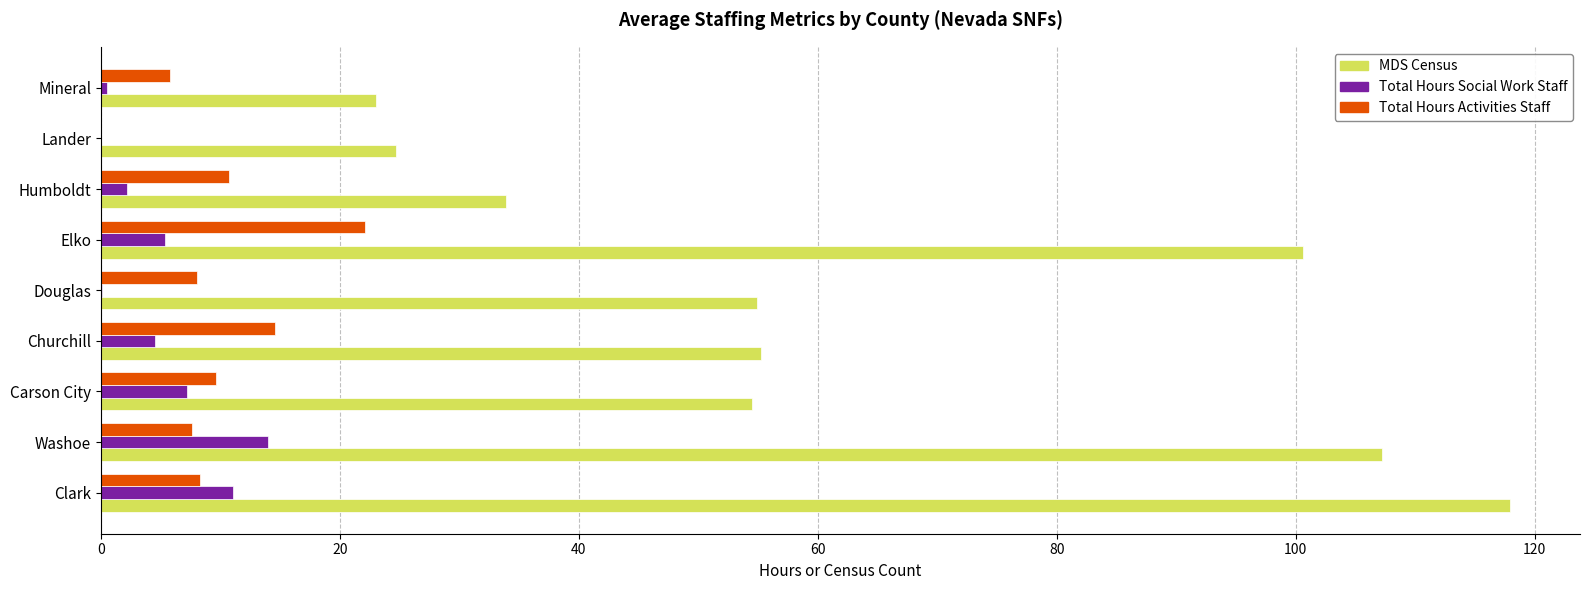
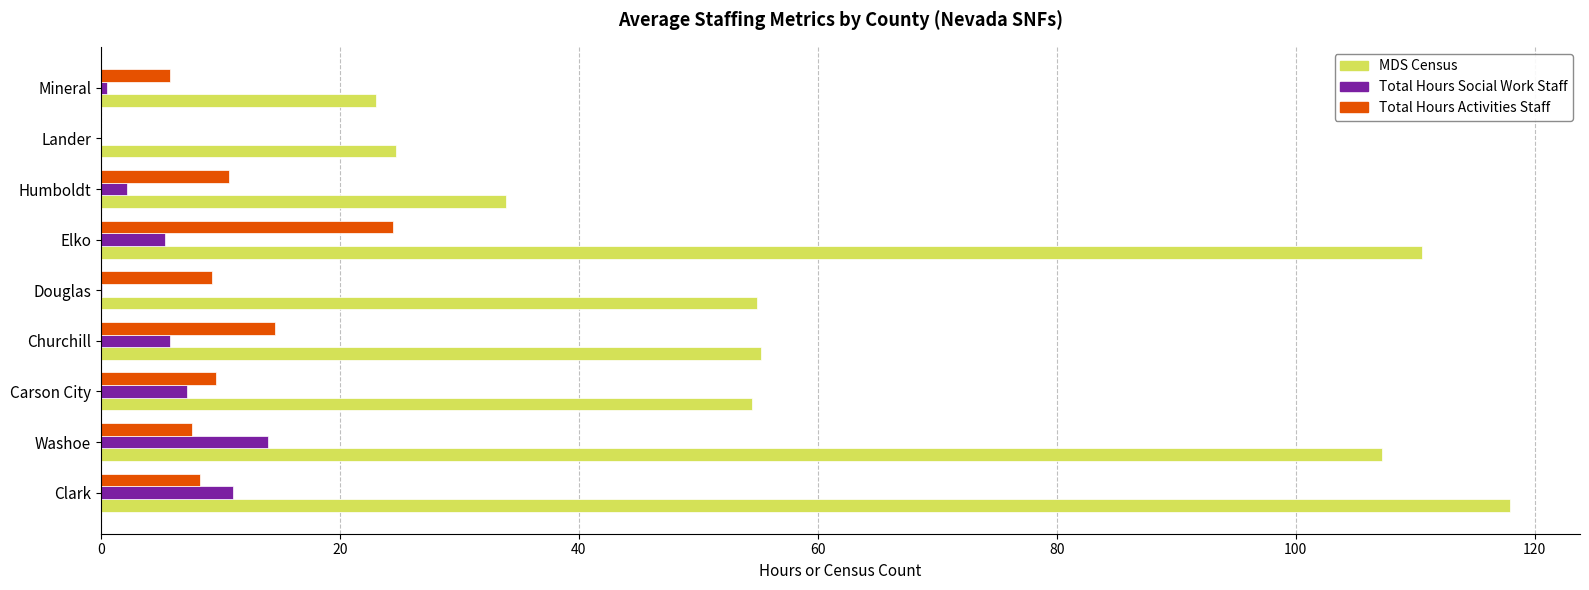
Total Hours Activities Staff, Elko: 22.1 -> 24.4
MDS Census, Elko: 100.6 -> 110.6
Total Hours Activities Staff, Douglas: 8.1 -> 9.3
Total Hours Social Work Staff, Churchill: 4.5 -> 5.8
